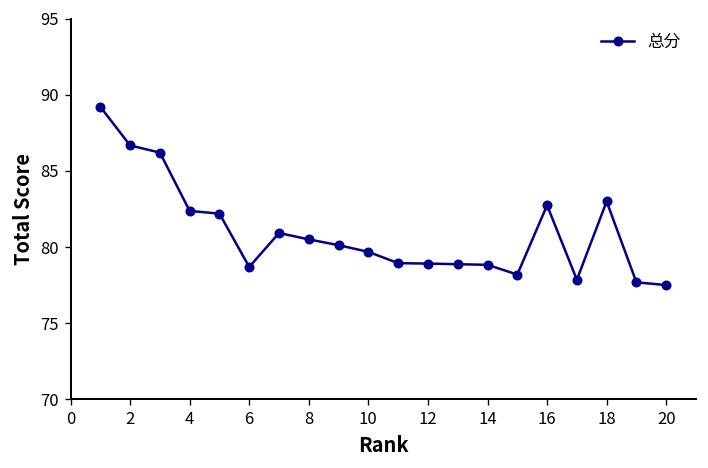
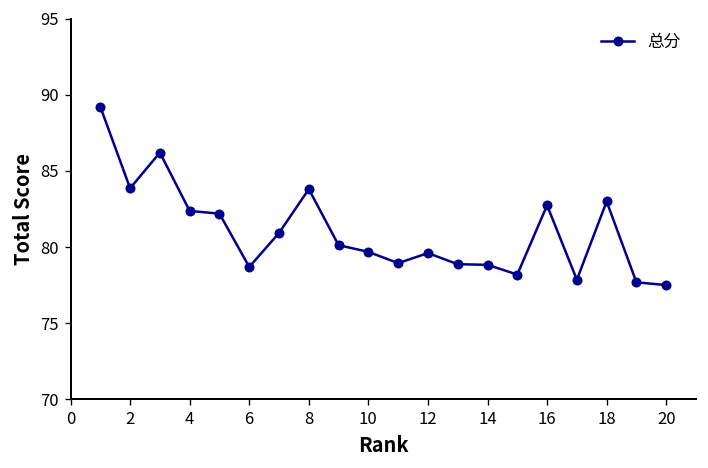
2: 86.7 -> 83.9
8: 80.5 -> 83.8
12: 78.9 -> 79.6
